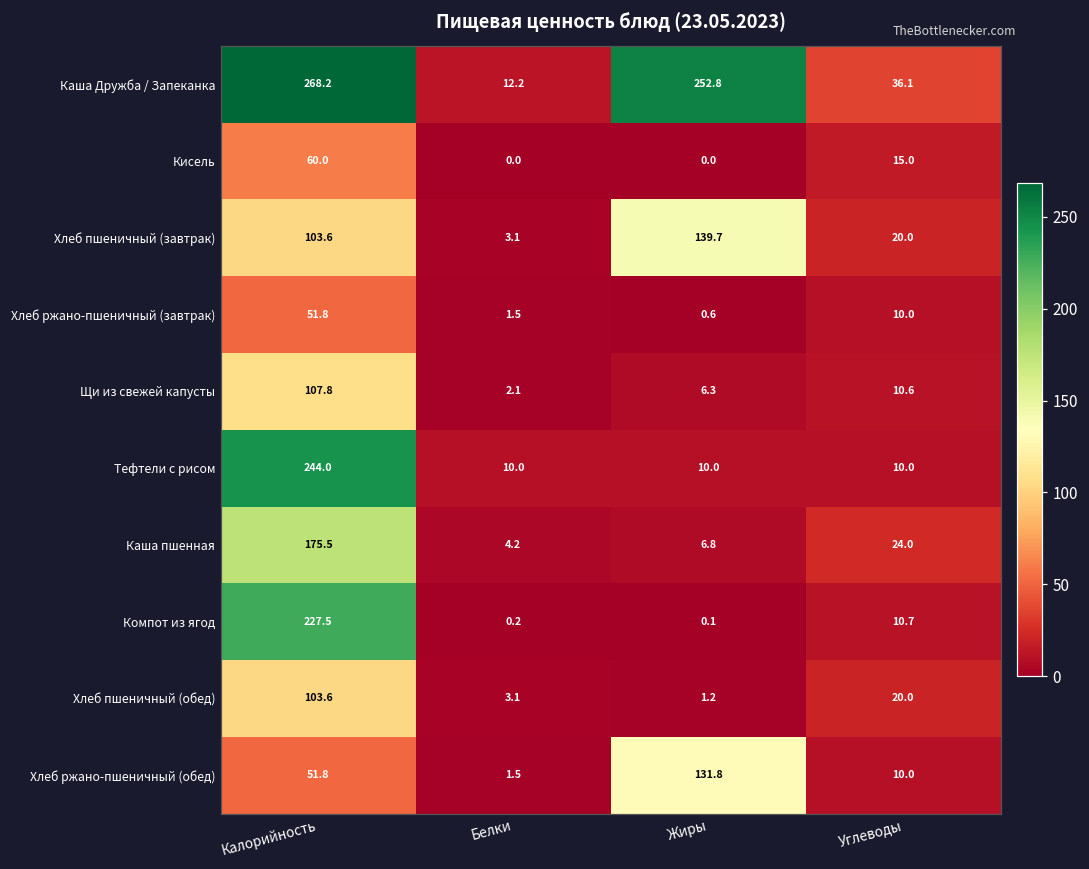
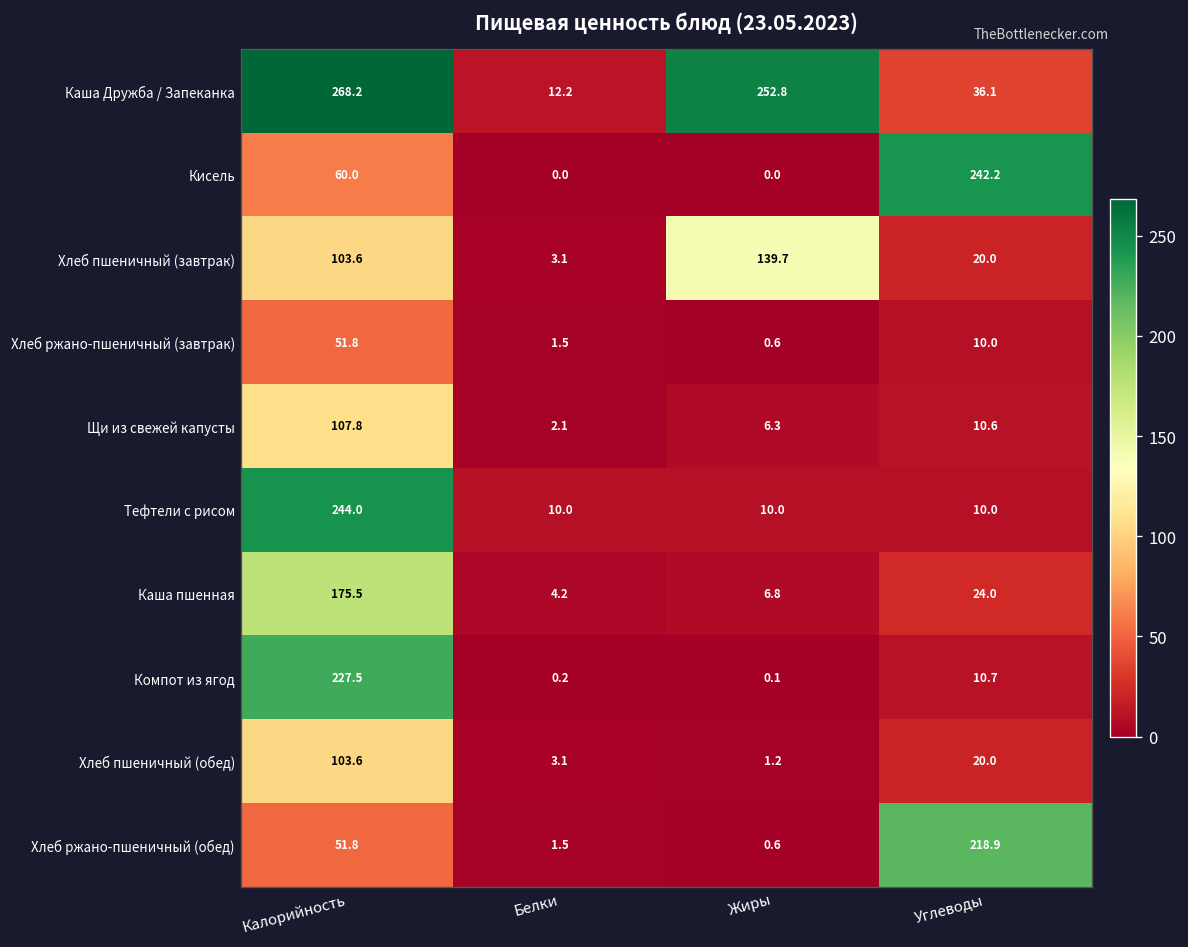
Кисель, Углеводы: 15.0 -> 242.2
Хлеб ржано-пшеничный (обед), Жиры: 131.8 -> 0.6
Хлеб ржано-пшеничный (обед), Углеводы: 10.0 -> 218.9
